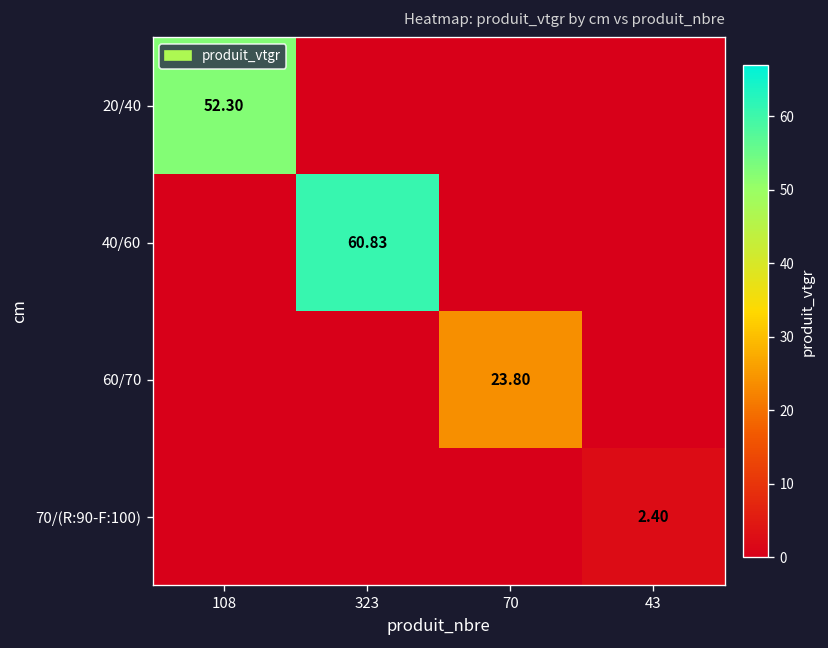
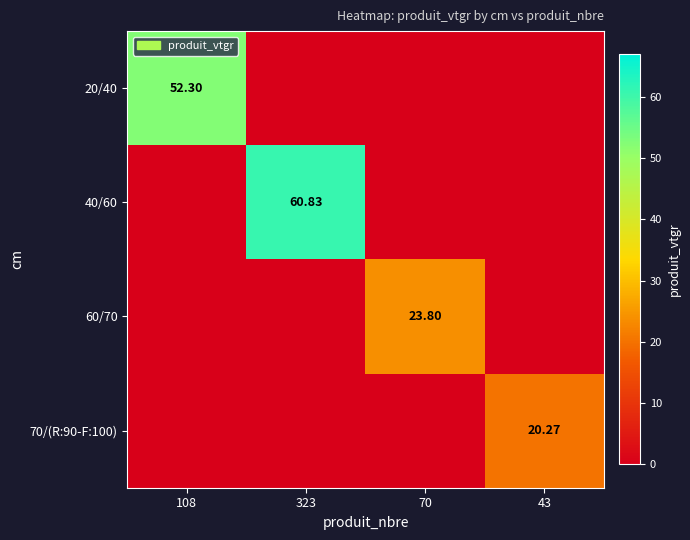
70/(R:90-F:100), 43: 2.40 -> 20.27
